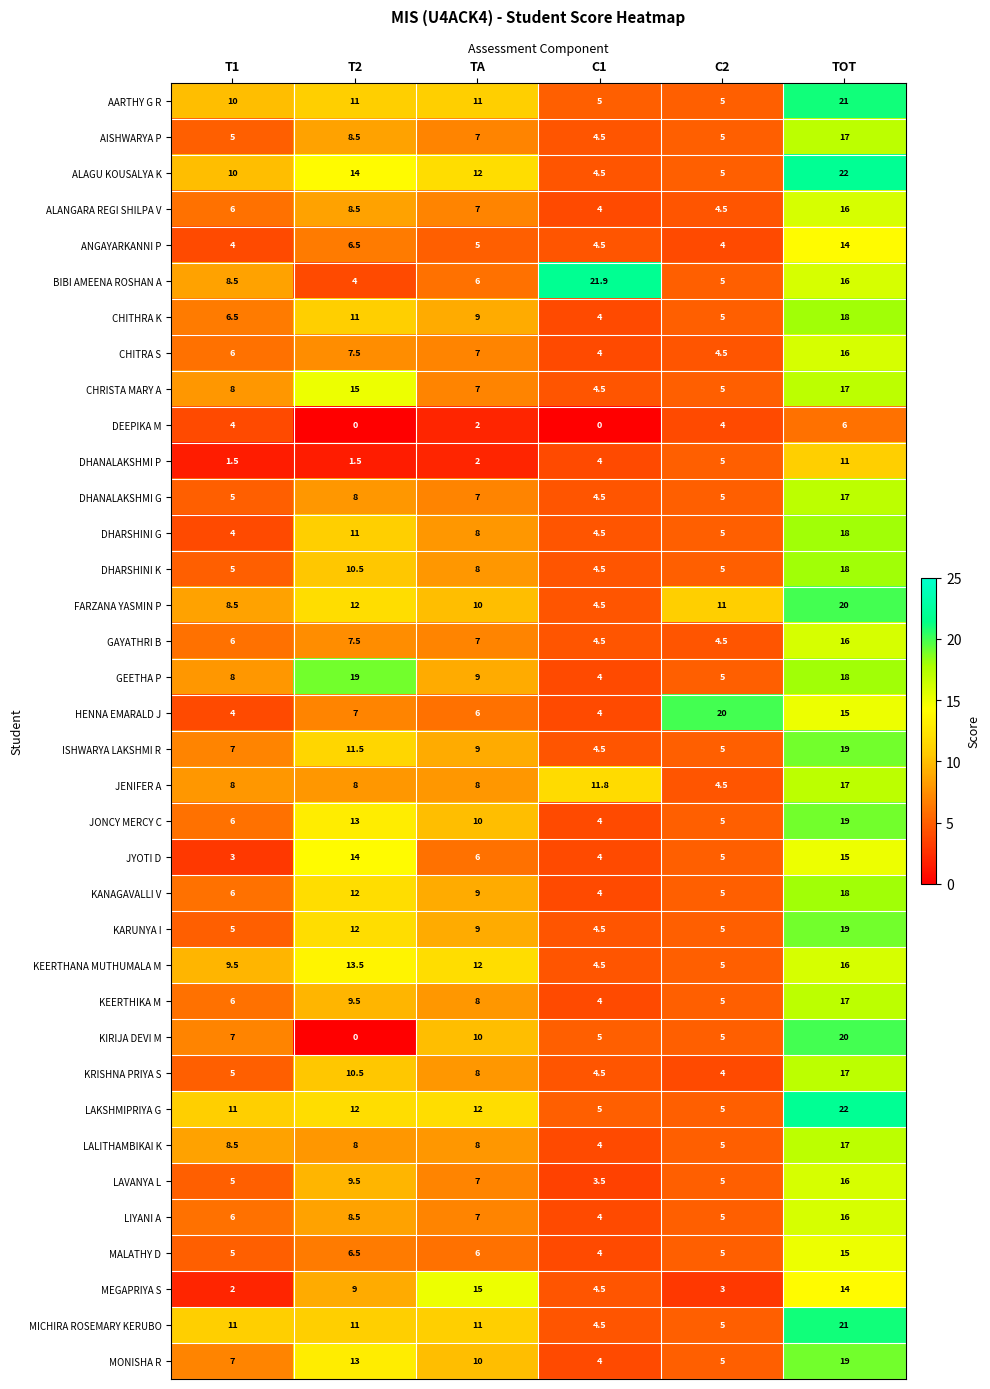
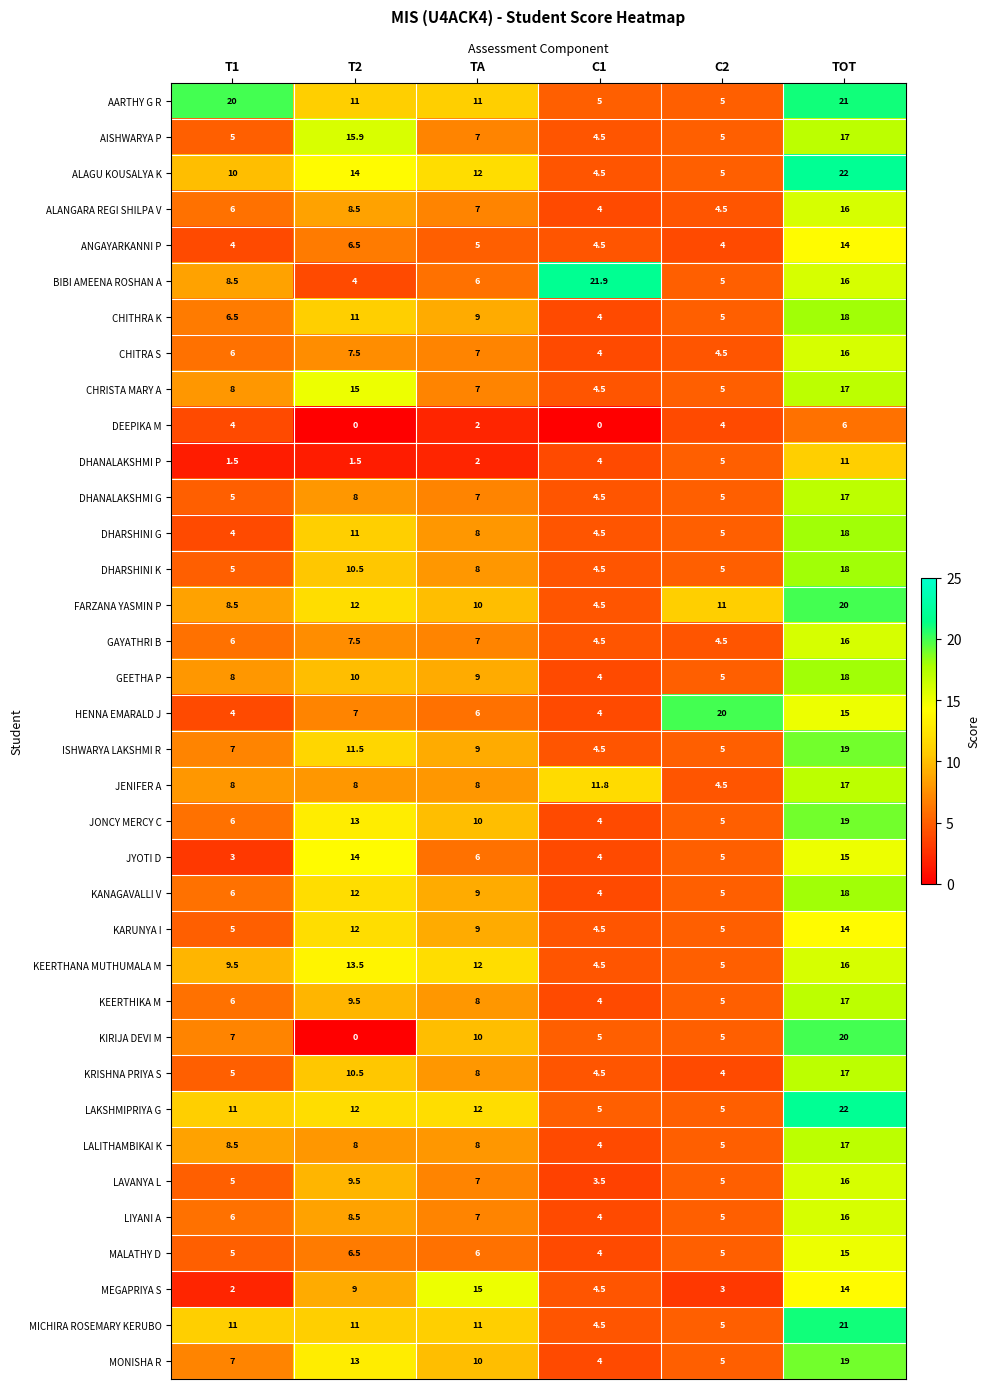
AARTHY G R, T1: 10 -> 20
AISHWARYA P, T2: 8.5 -> 15.9
GEETHA P, T2: 19 -> 10
KARUNYA I, TOT: 19 -> 14
